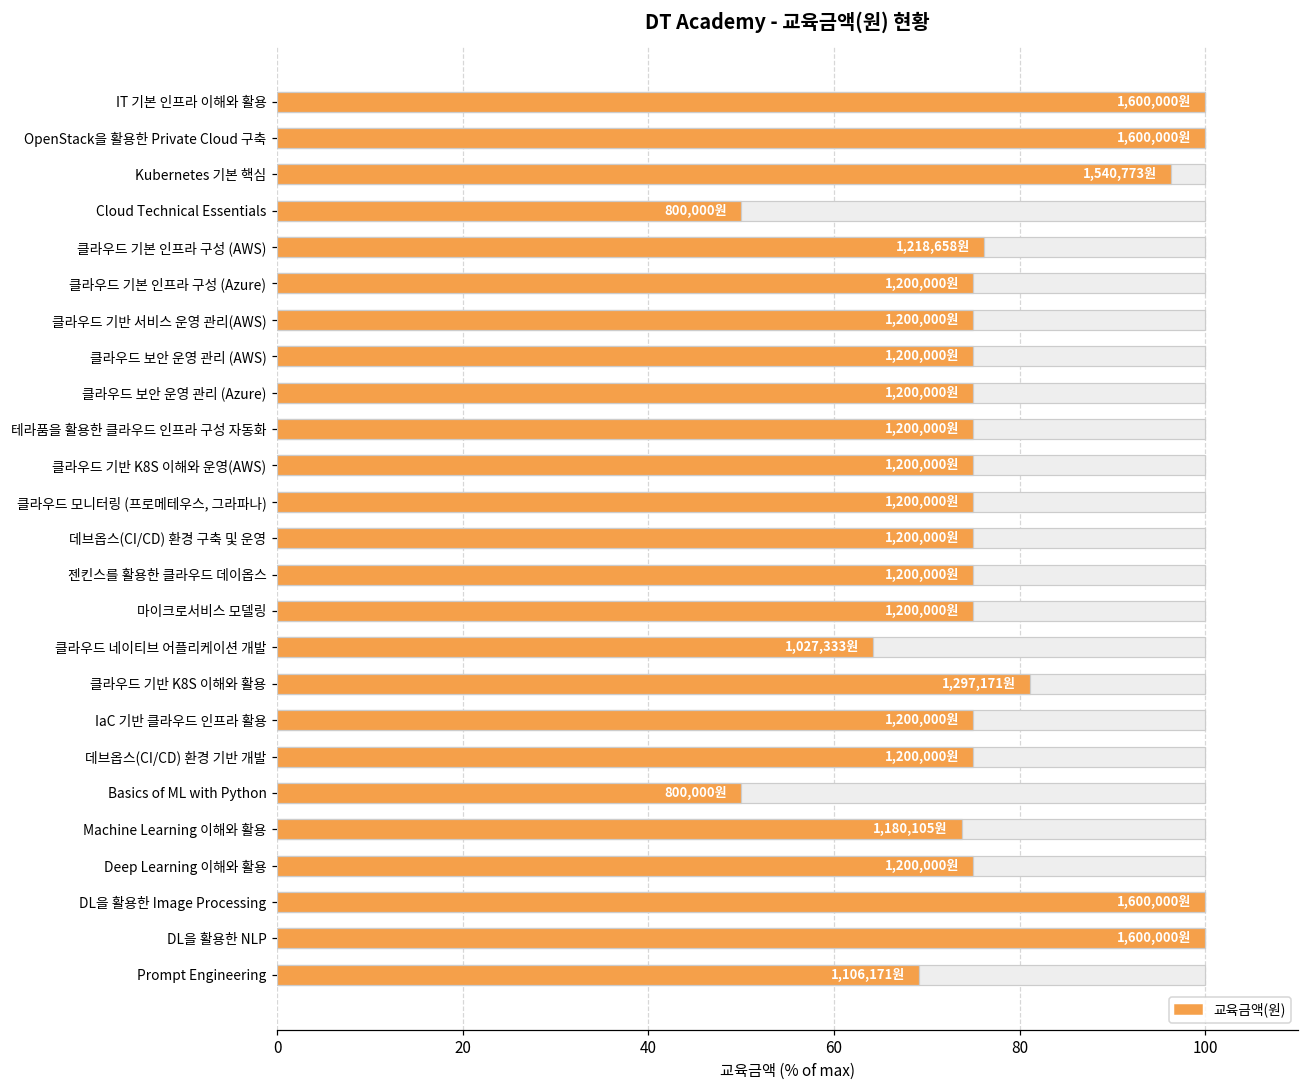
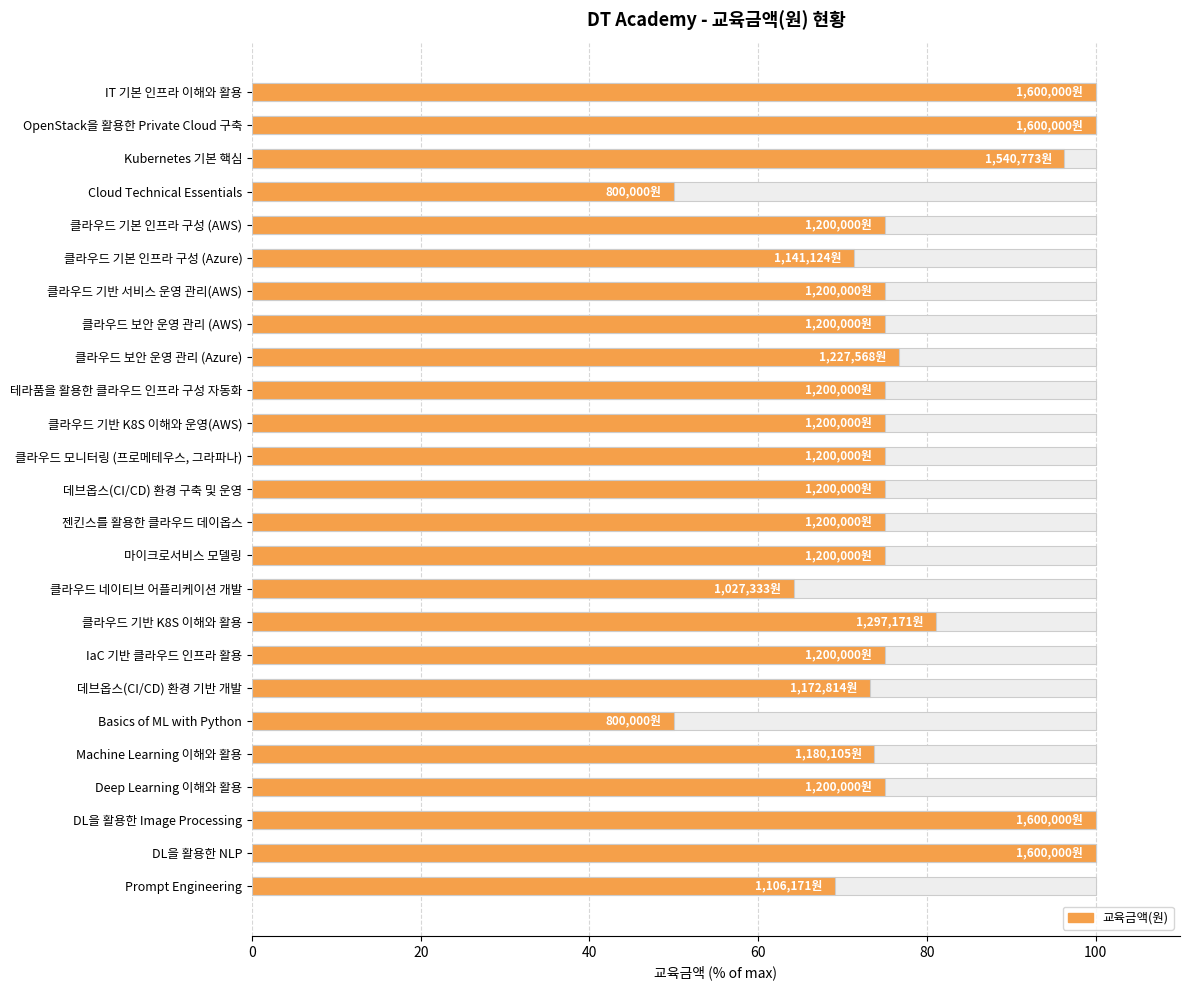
교육금액(원), 클라우드 기본 인프라 구성 (AWS): 1,218,658원 -> 1,200,000원
교육금액(원), 클라우드 기본 인프라 구성 (Azure): 1,200,000원 -> 1,141,124원
교육금액(원), 클라우드 보안 운영 관리 (Azure): 1,200,000원 -> 1,227,568원
교육금액(원), 데브옵스(CI/CD) 환경 기반 개발: 1,200,000원 -> 1,172,814원
